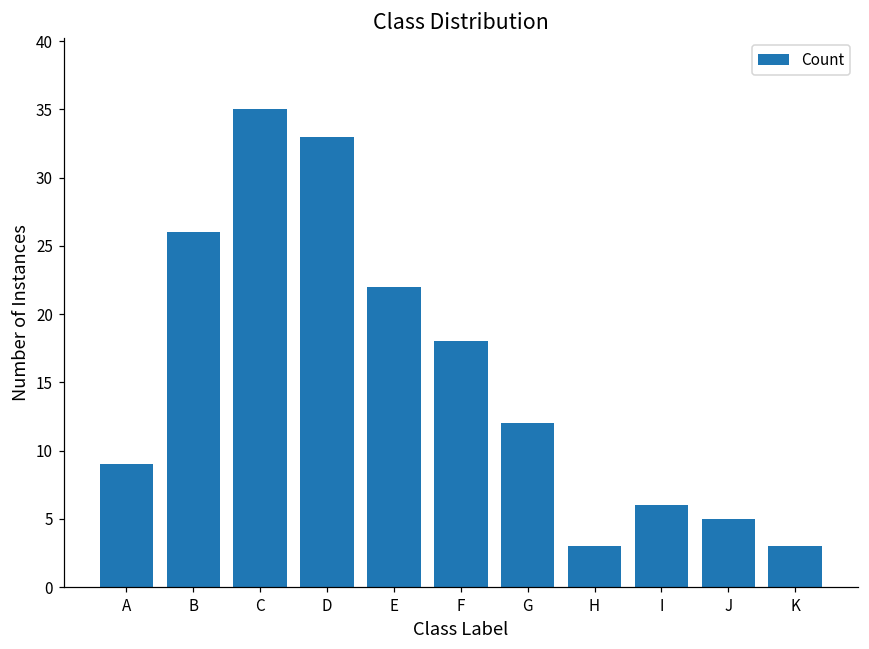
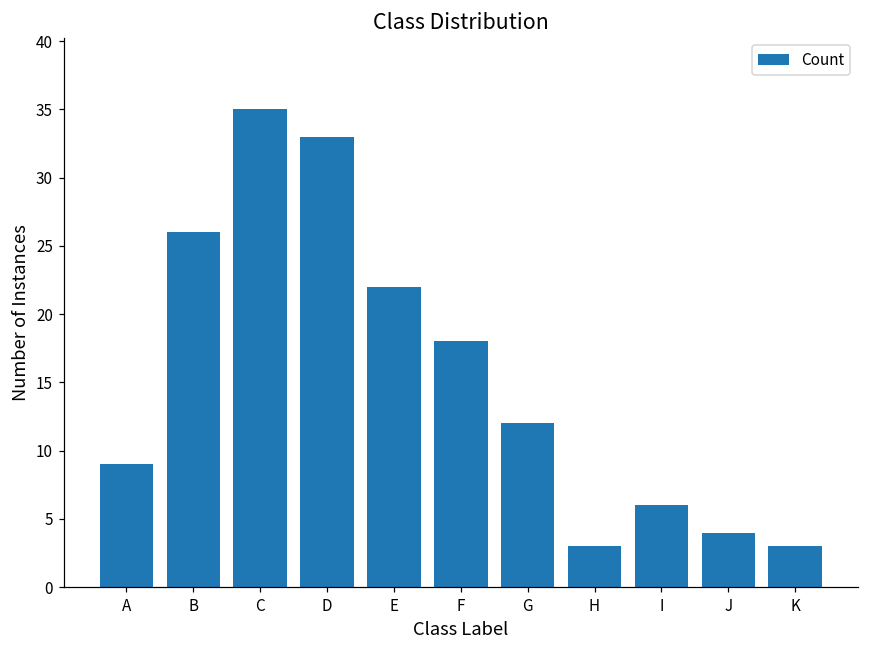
J: 5 -> 4
